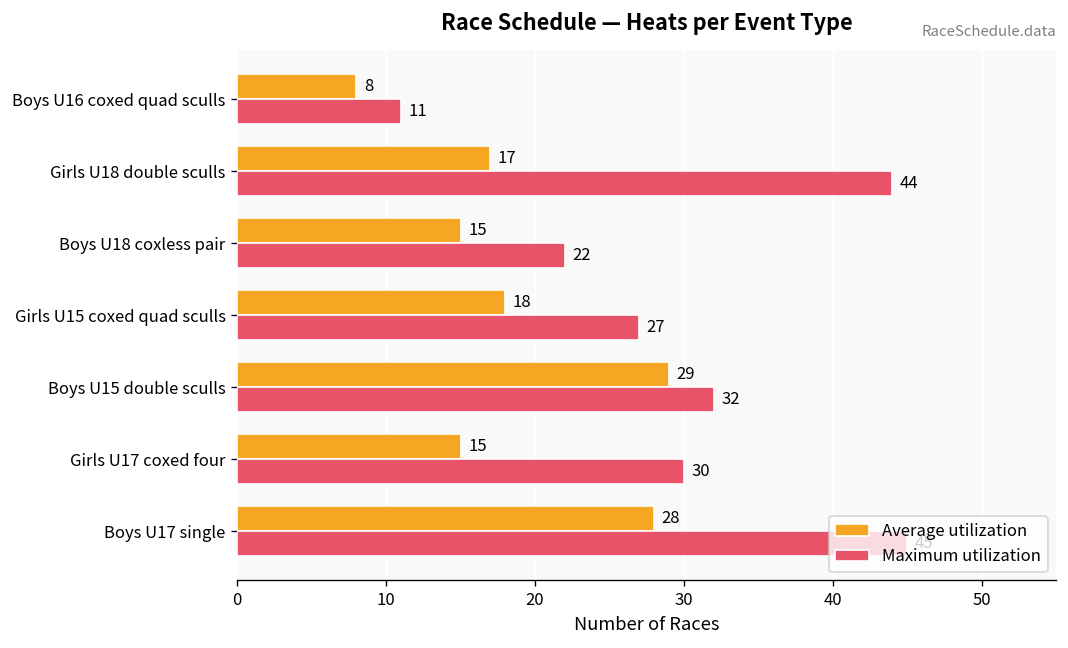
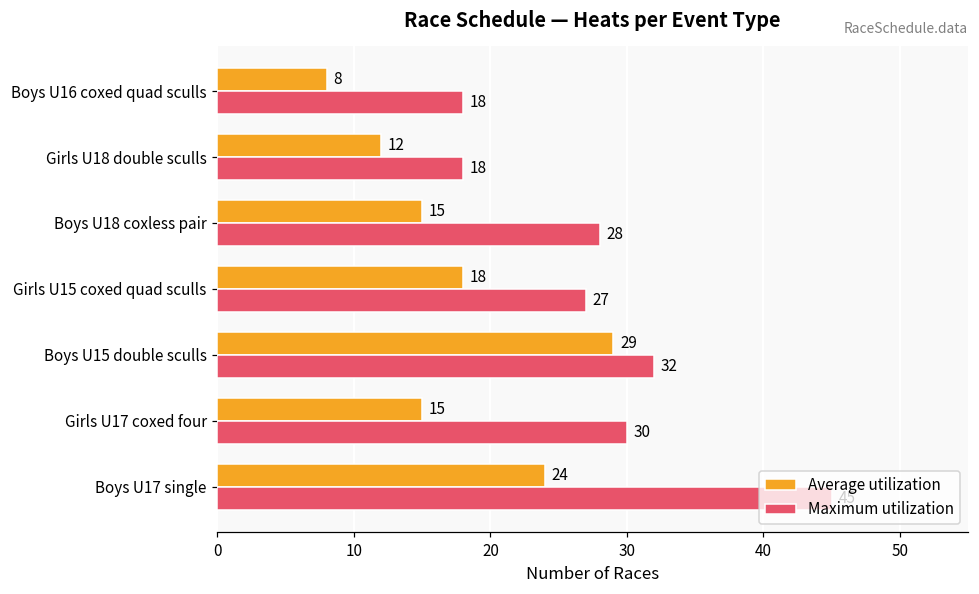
Maximum utilization, Boys U16 coxed quad sculls: 11 -> 18
Average utilization, Girls U18 double sculls: 17 -> 12
Maximum utilization, Girls U18 double sculls: 44 -> 18
Maximum utilization, Boys U18 coxless pair: 22 -> 28
Average utilization, Boys U17 single: 28 -> 24
